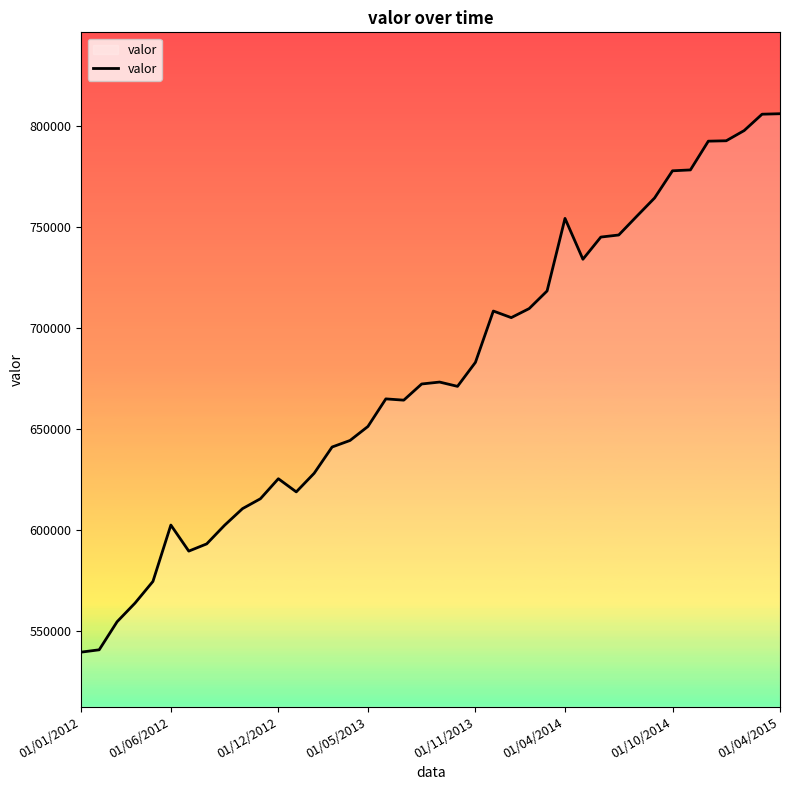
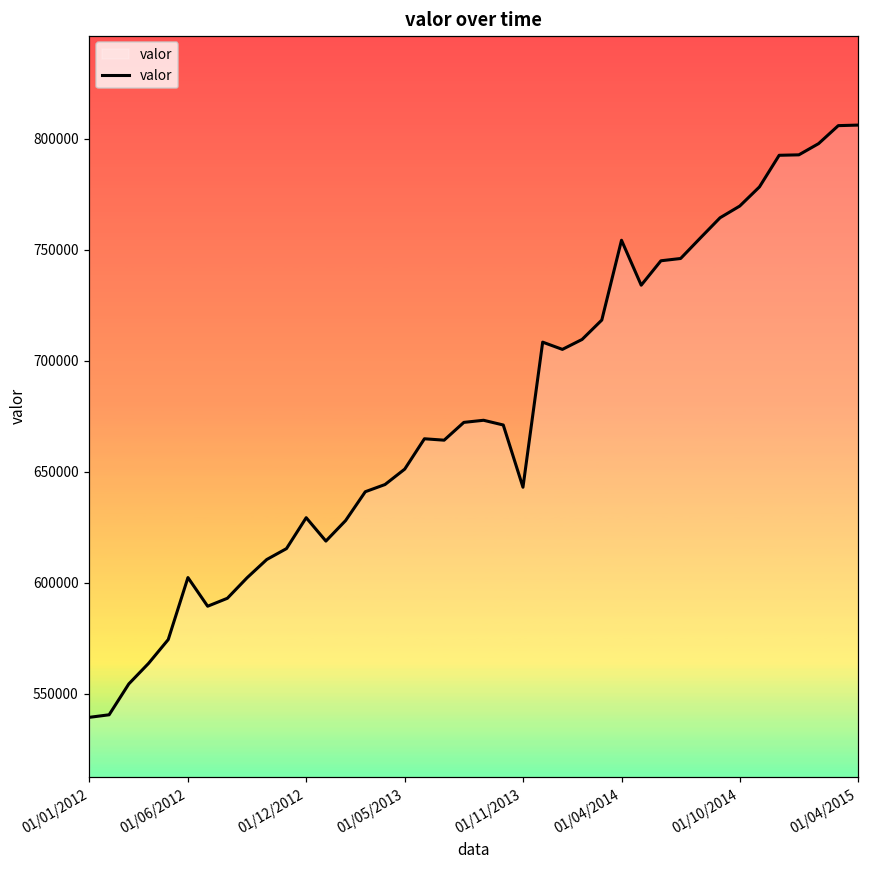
01/12/2012: 625000 -> 629000
01/11/2013: 683000 -> 643000
01/10/2014: 778000 -> 770000
